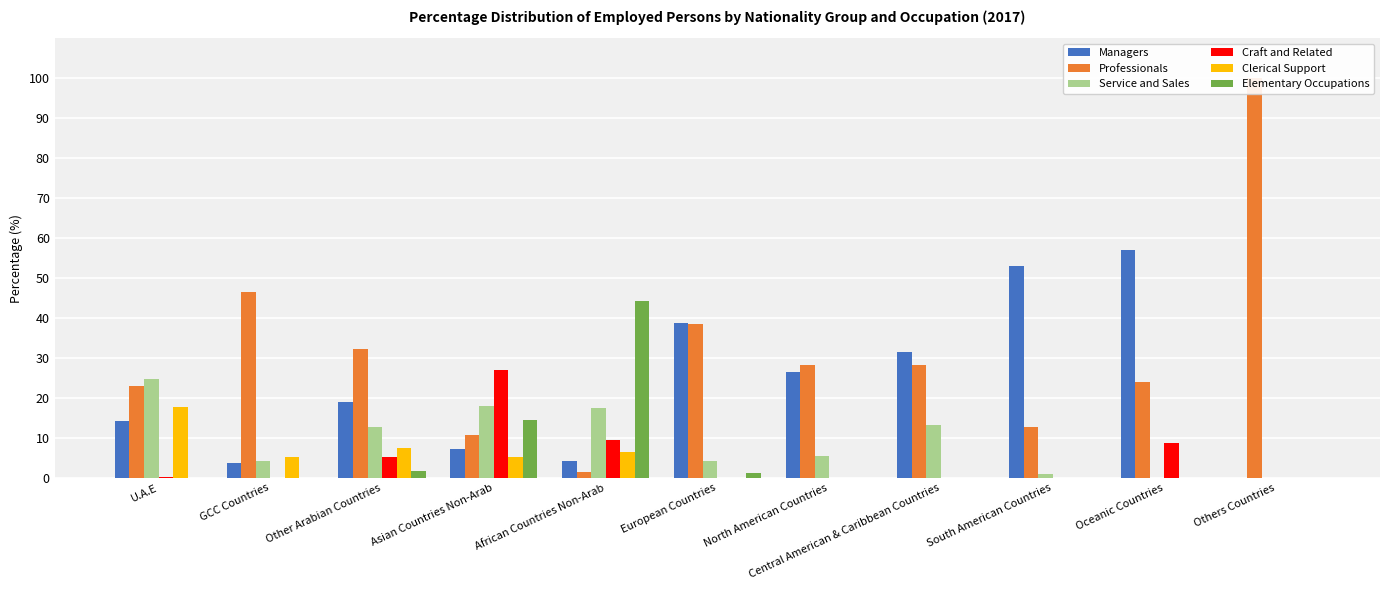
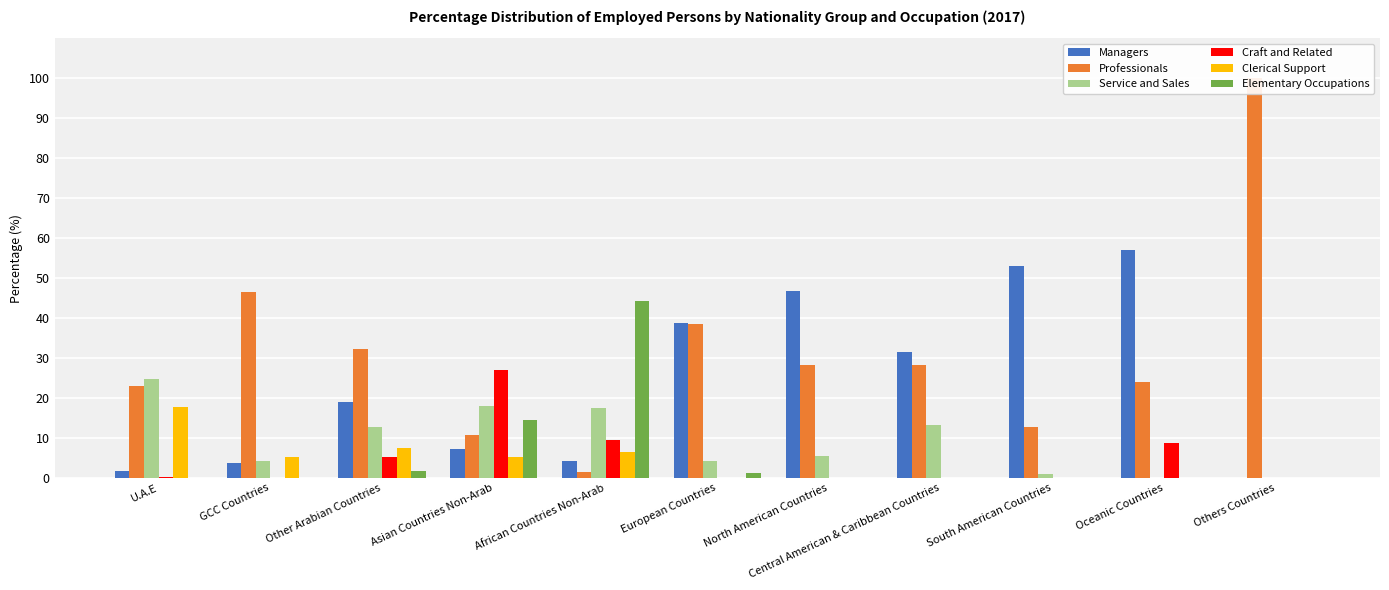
Managers, U.A.E: 14 -> 2
Managers, North American Countries: 27 -> 47
